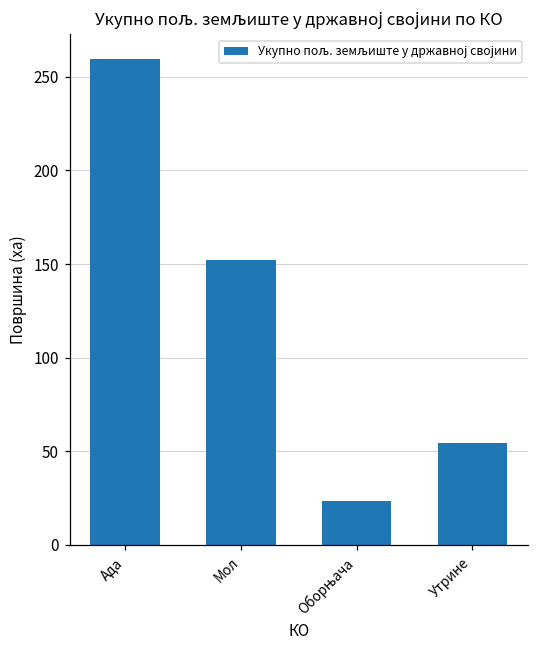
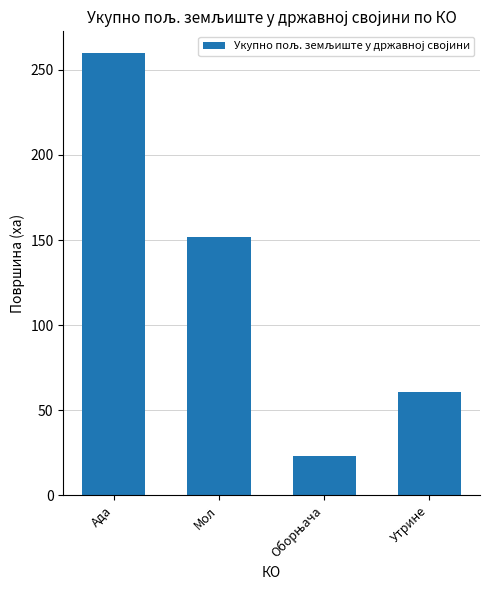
Утрине: 54 -> 61
